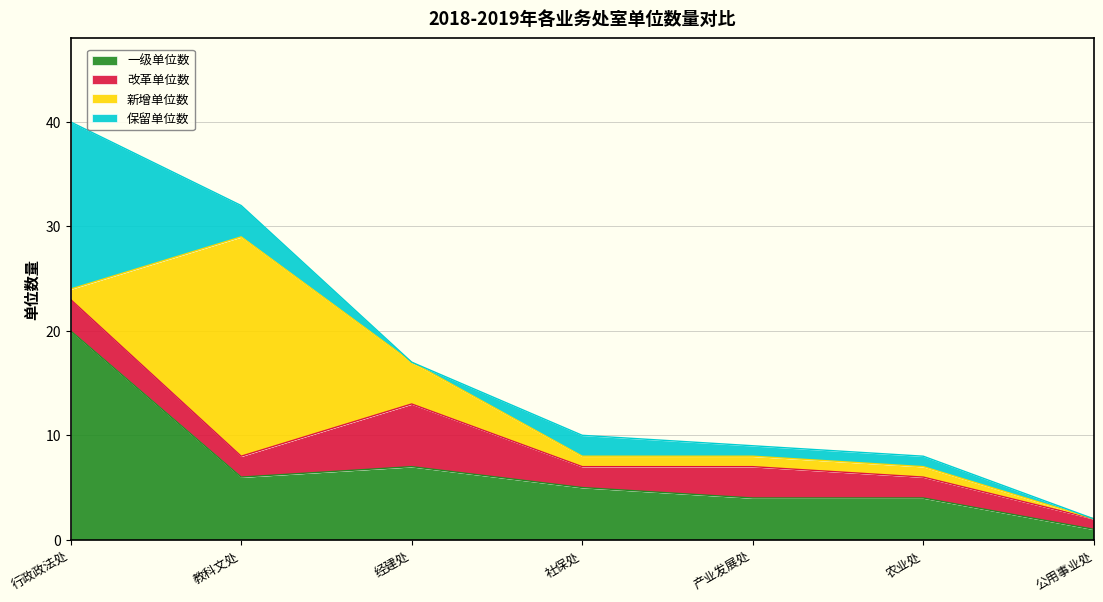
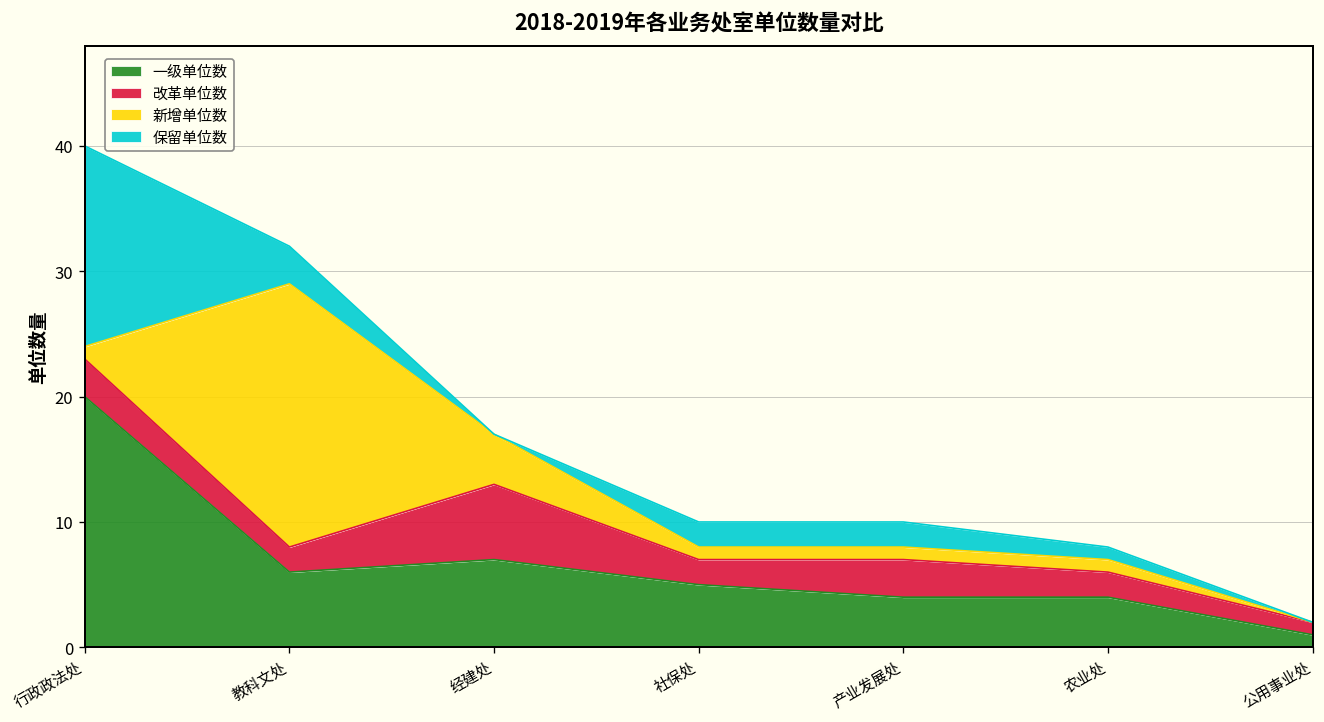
保留单位数, 产业发展处: 1 -> 2
